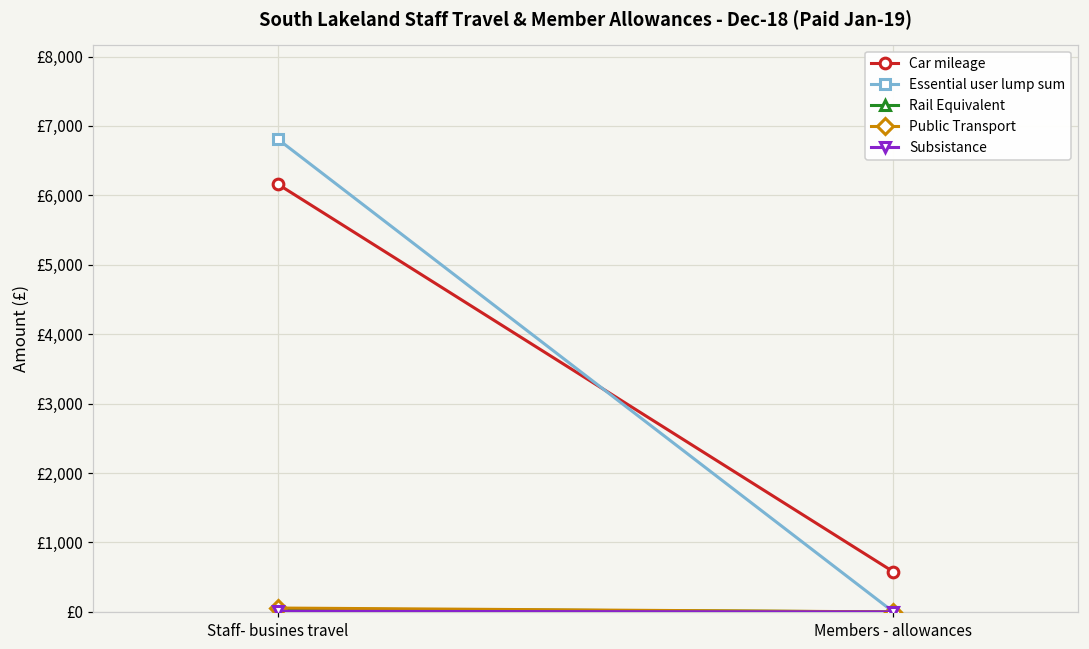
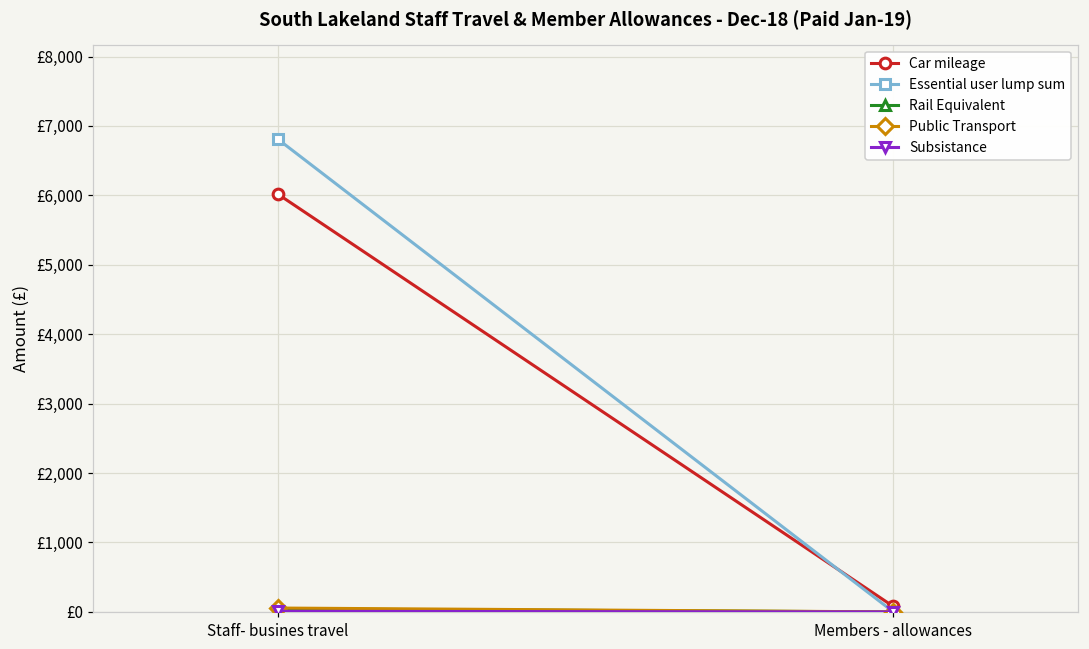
Car mileage, Staff- busines travel: £6,200 -> £6,000
Car mileage, Members - allowances: £600 -> £100
